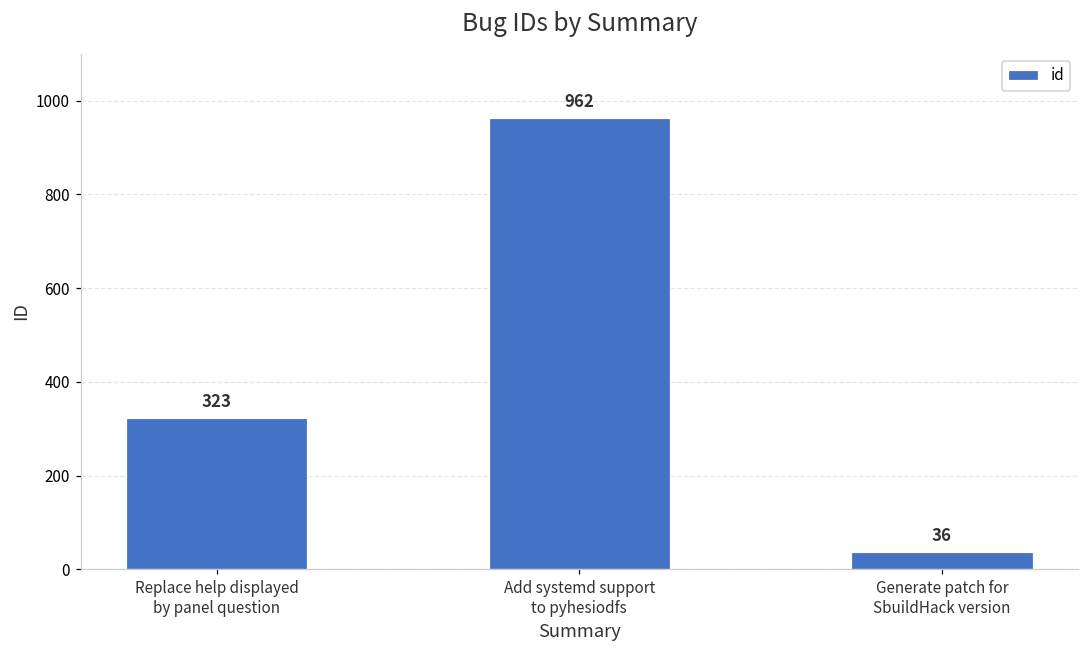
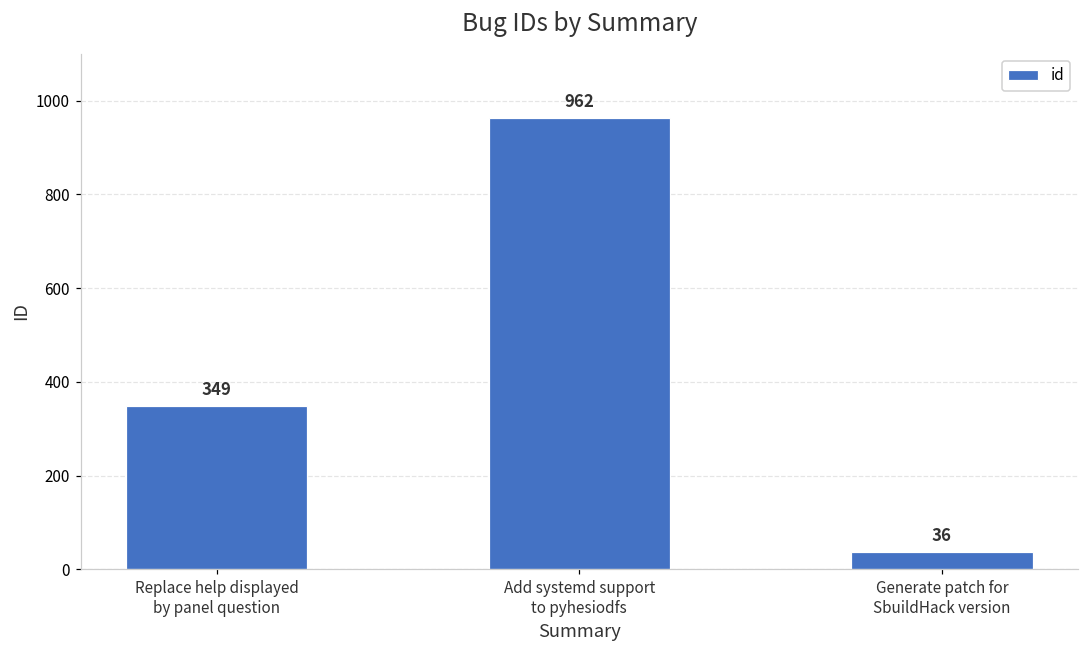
Replace help displayed by panel question: 323 -> 349
